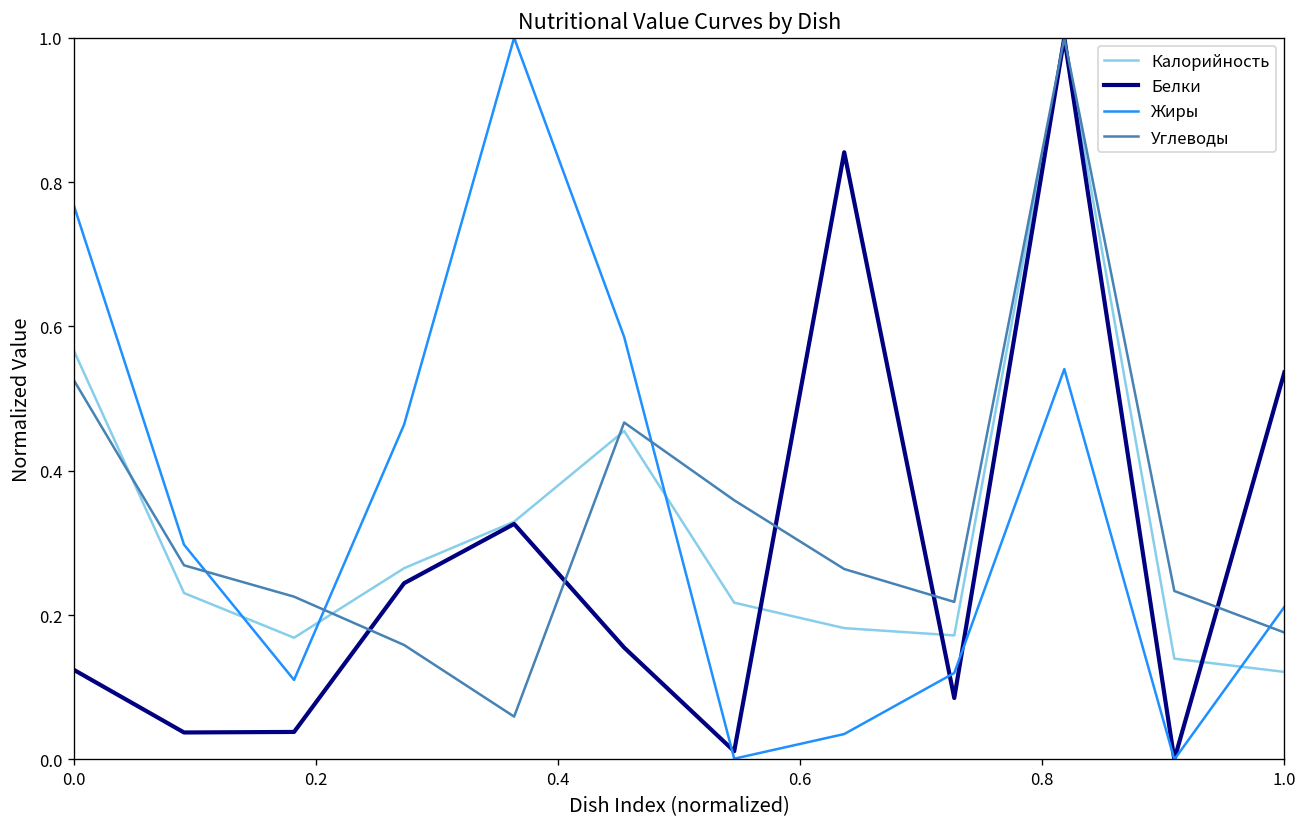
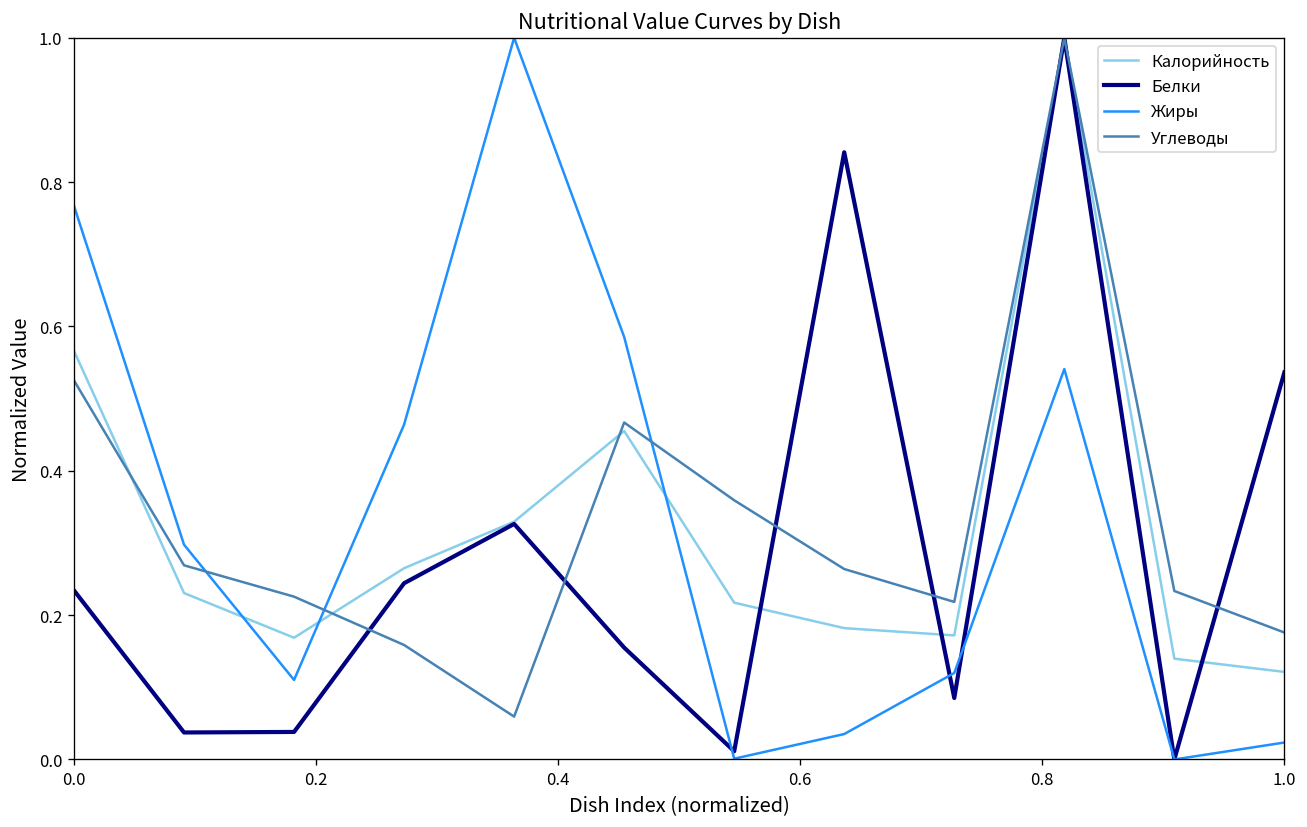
Белки, 0.0: 0.12 -> 0.23
Жиры, 1.0: 0.21 -> 0.02
